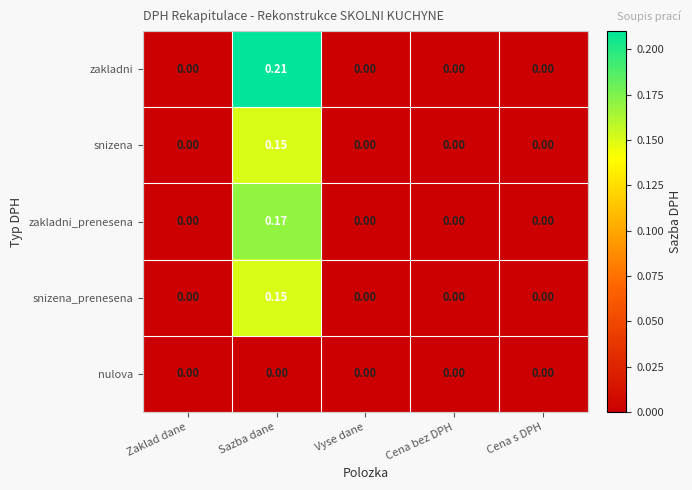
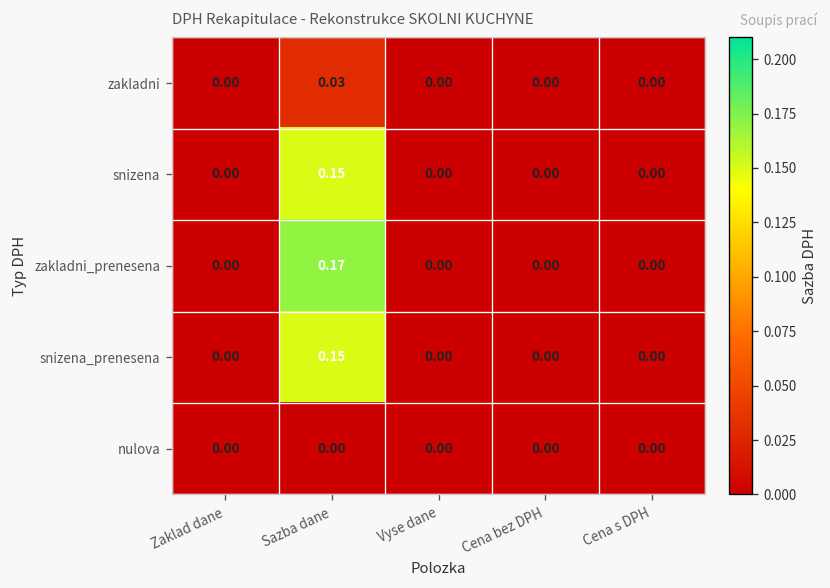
zakladni, Sazba dane: 0.21 -> 0.03
